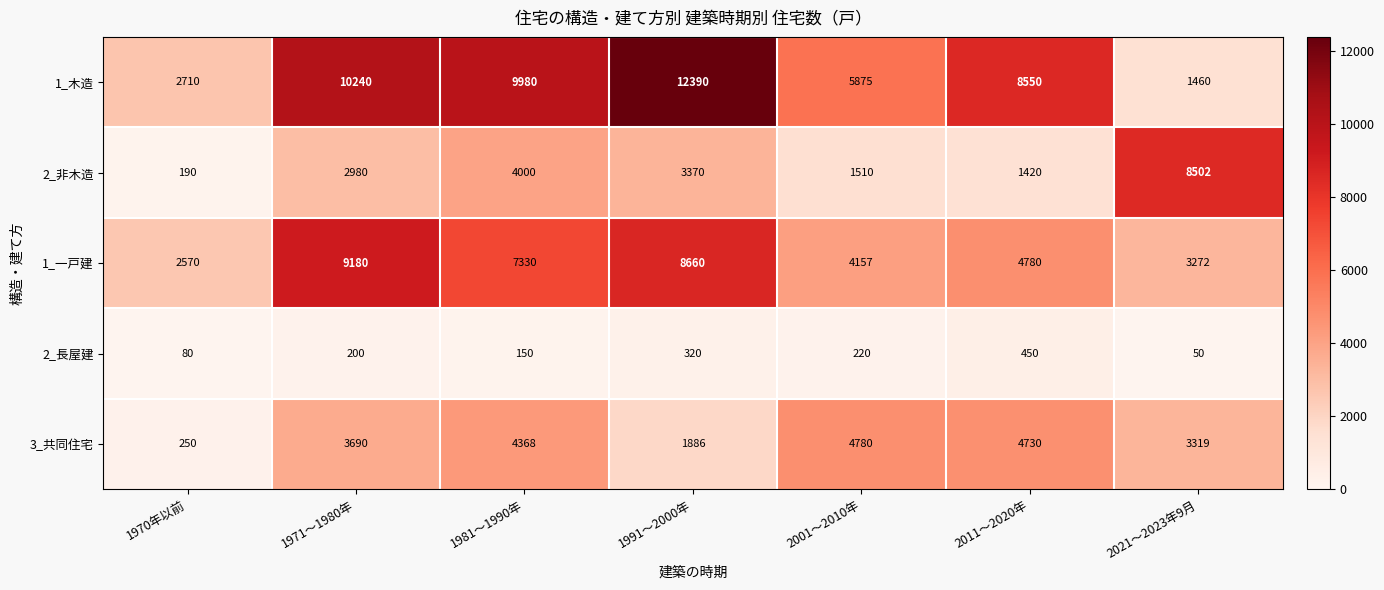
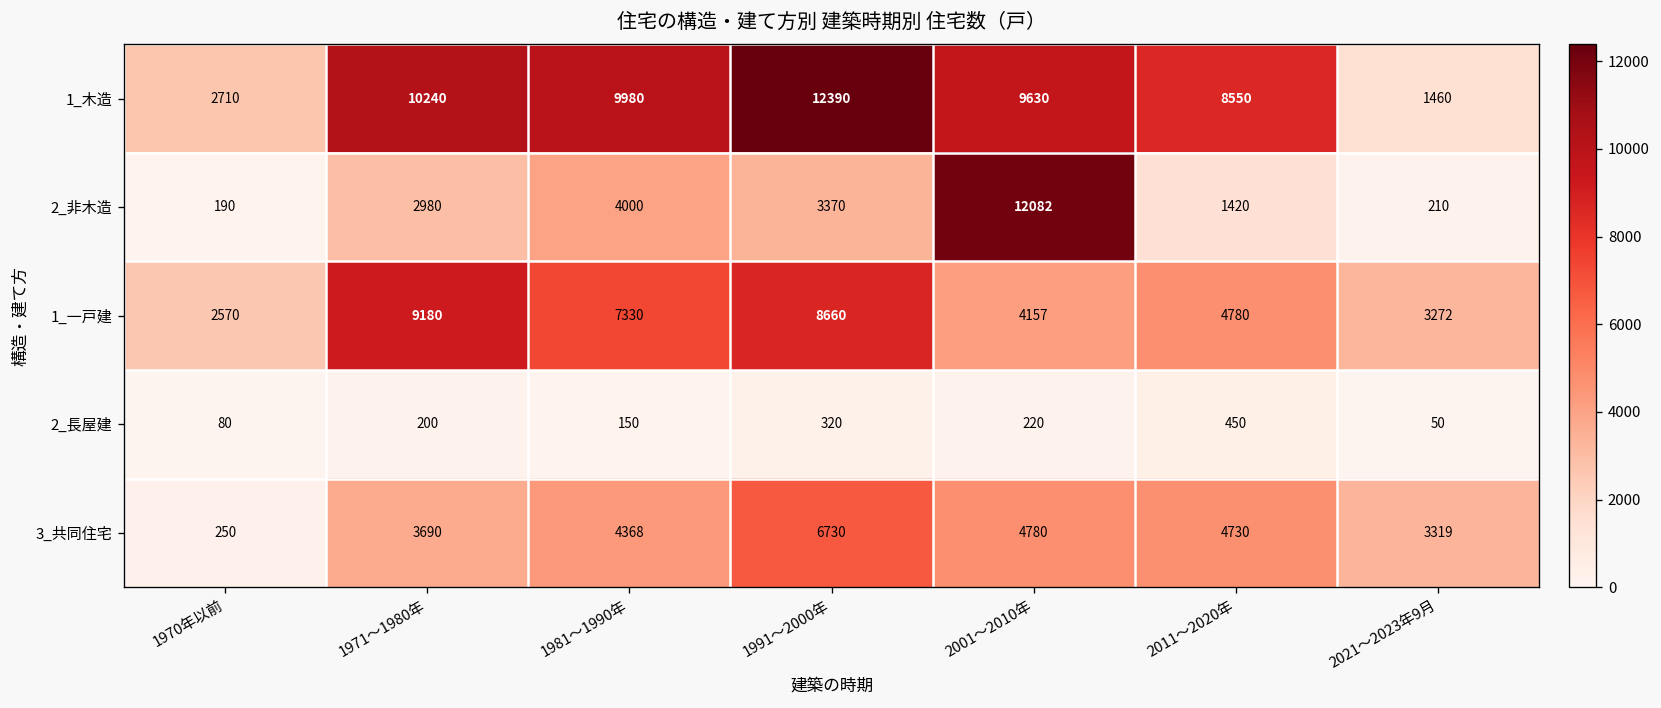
1_木造, 2001～2010年: 5875 -> 9630
2_非木造, 2001～2010年: 1510 -> 12082
2_非木造, 2021～2023年9月: 8502 -> 210
3_共同住宅, 1991～2000年: 1886 -> 6730
